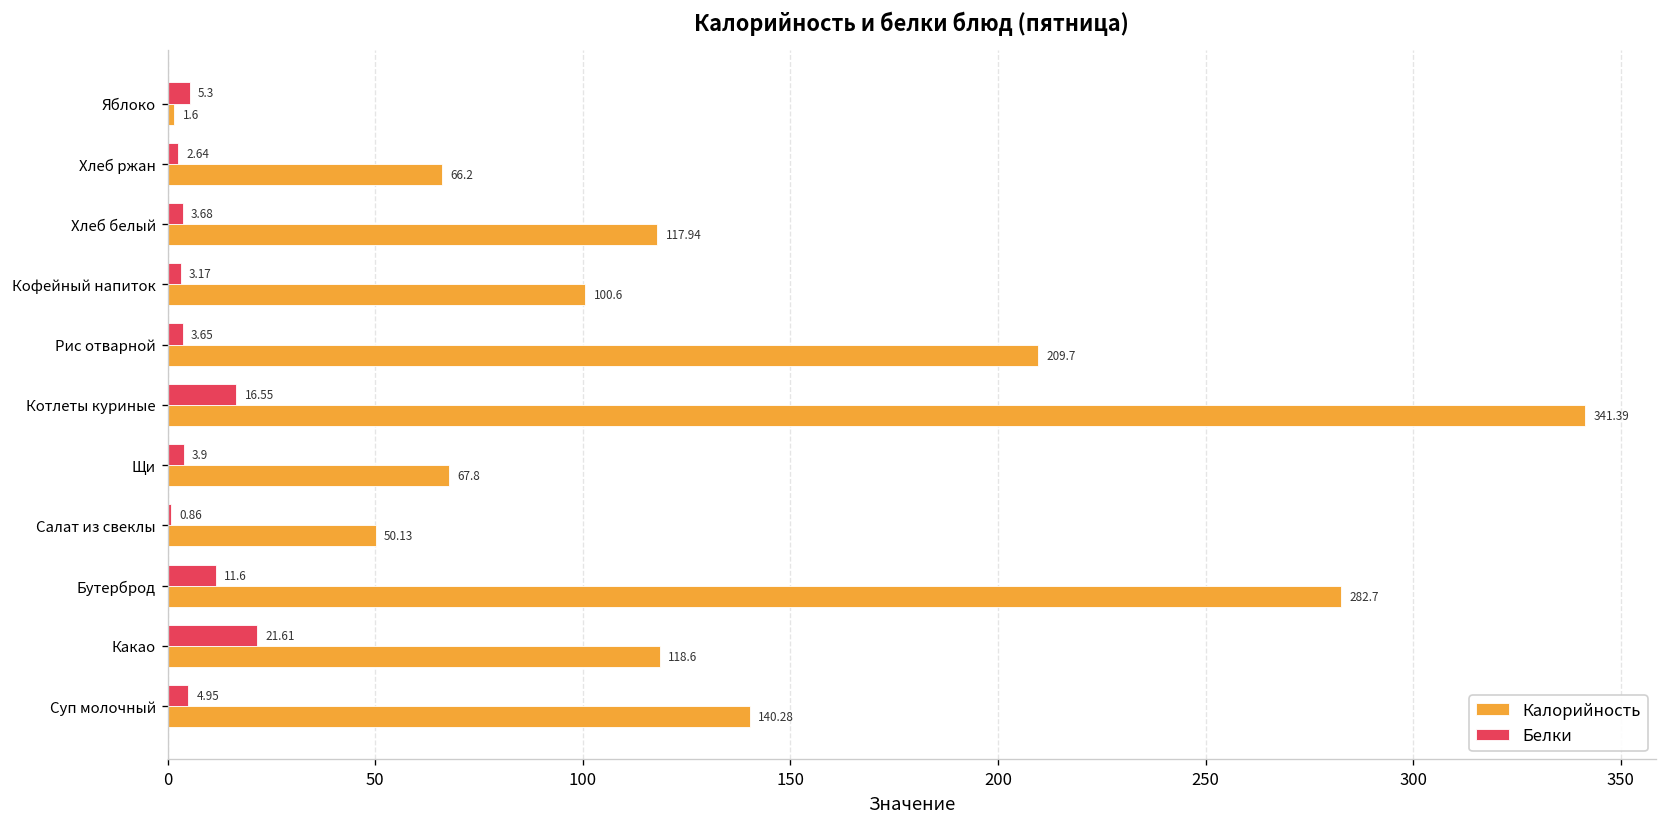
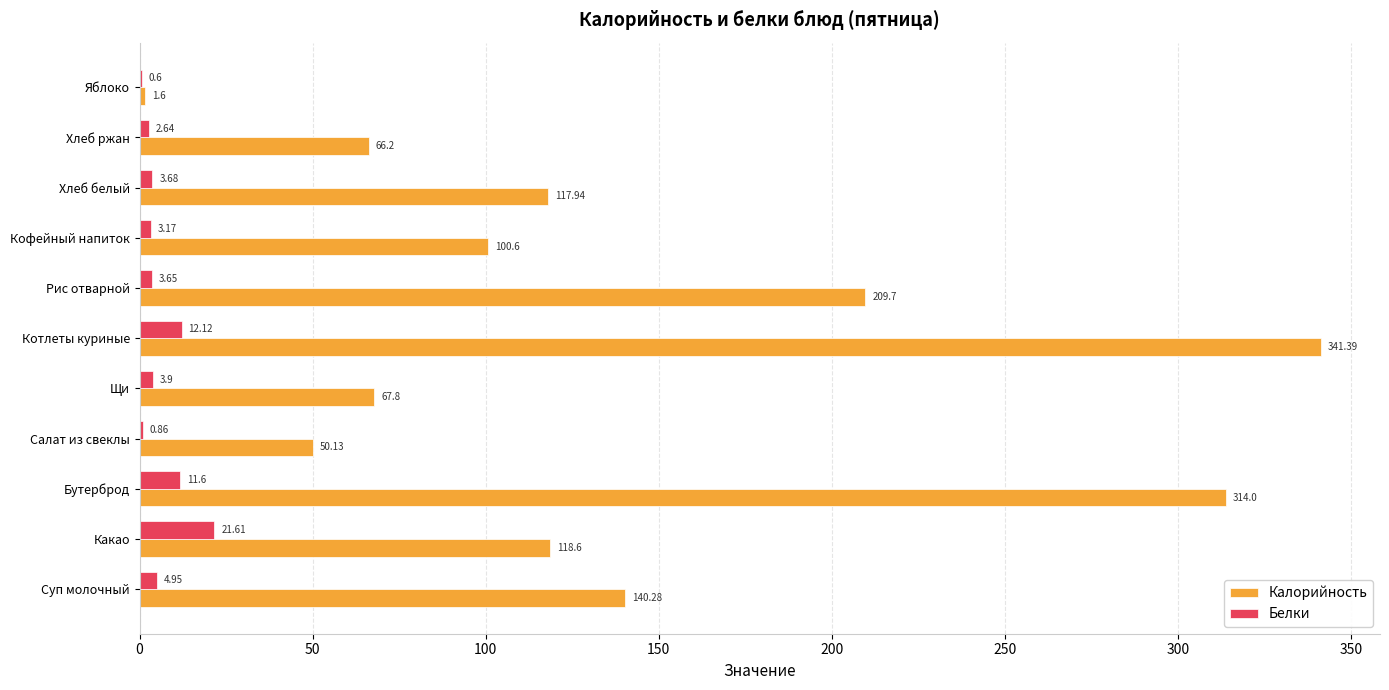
Белки, Яблоко: 5.3 -> 0.6
Белки, Котлеты куриные: 16.55 -> 12.12
Калорийность, Бутерброд: 282.7 -> 314.0
